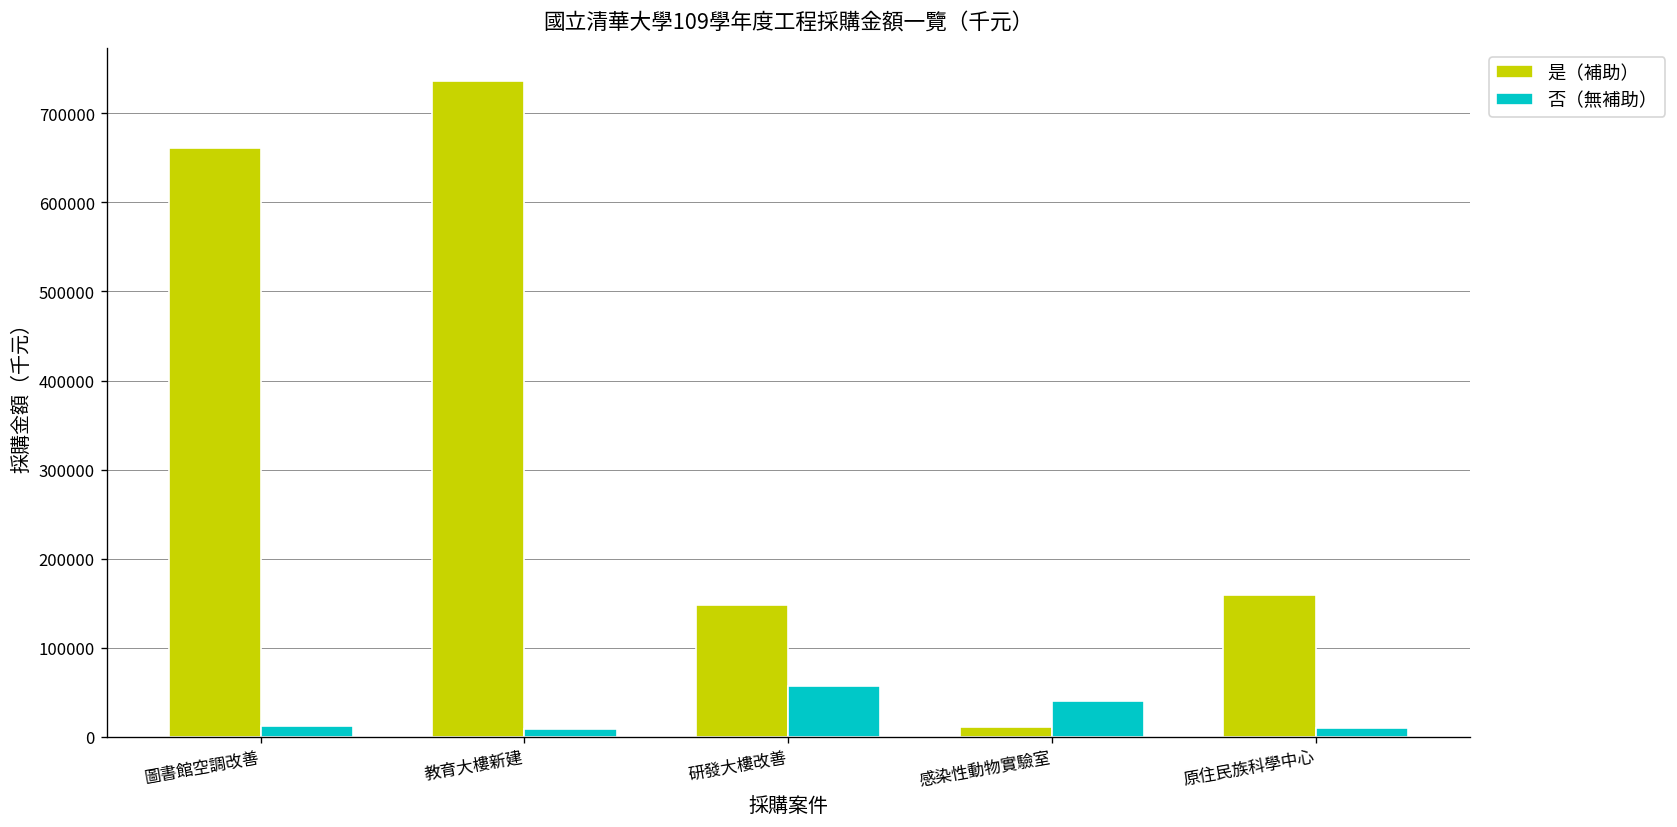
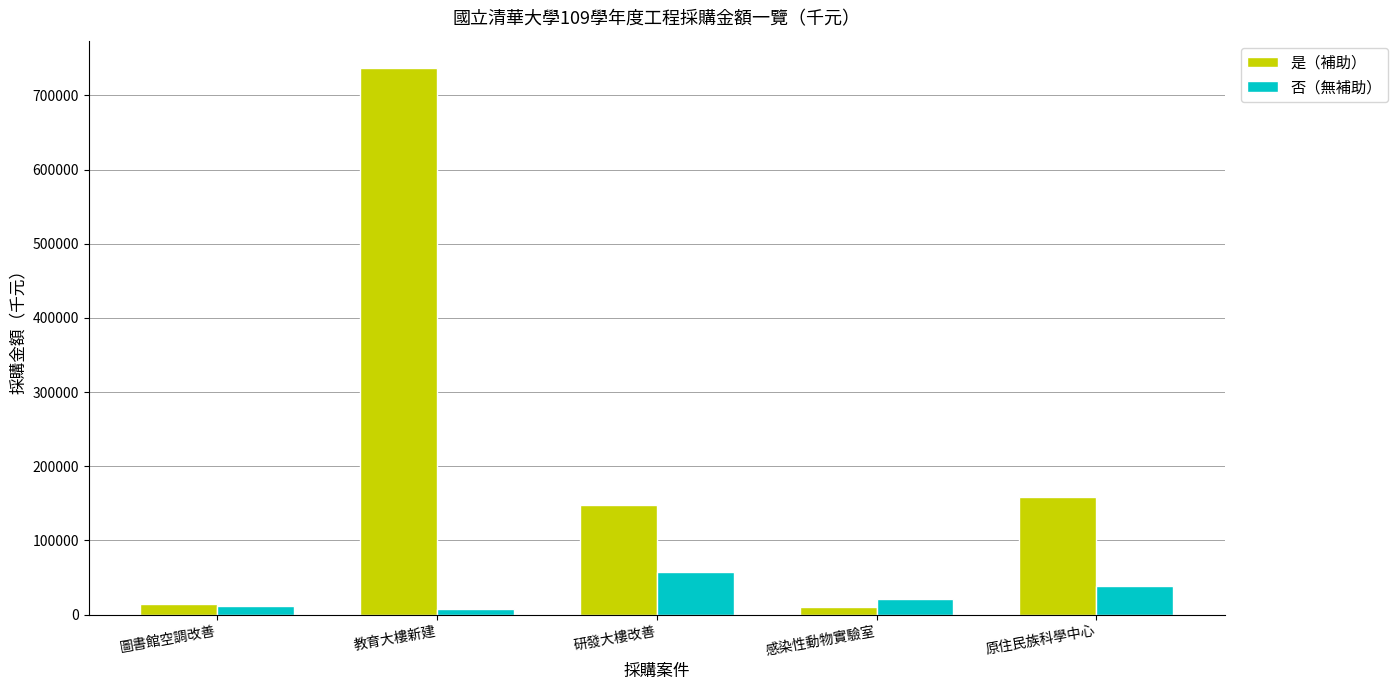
是（補助）, 圖書館空調改善: 660000 -> 10000
否（無補助）, 感染性動物實驗室: 40000 -> 20000
否（無補助）, 原住民族科學中心: 10000 -> 40000
